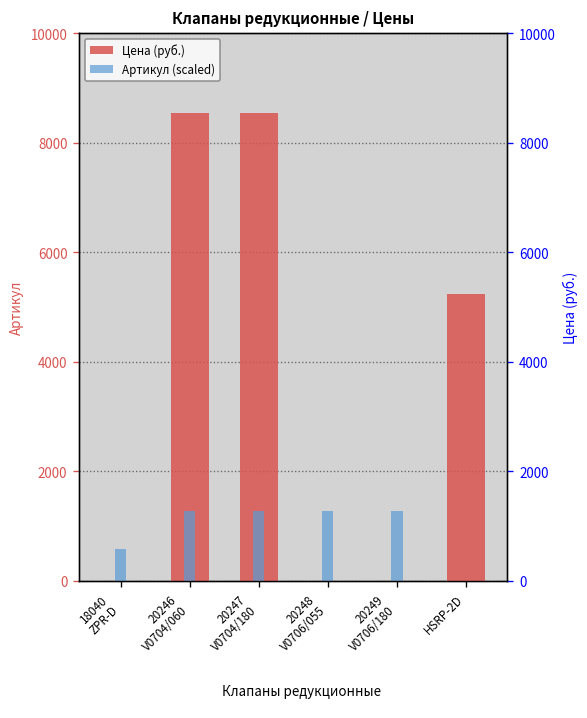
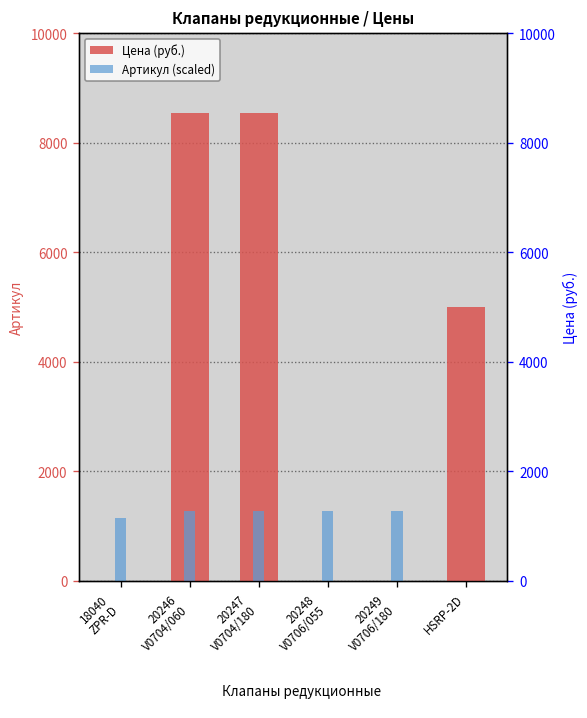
Артикул (scaled), 18040 ZPR-D: 600 -> 1100
Цена (руб.), HSRP-2D: 5200 -> 5000
